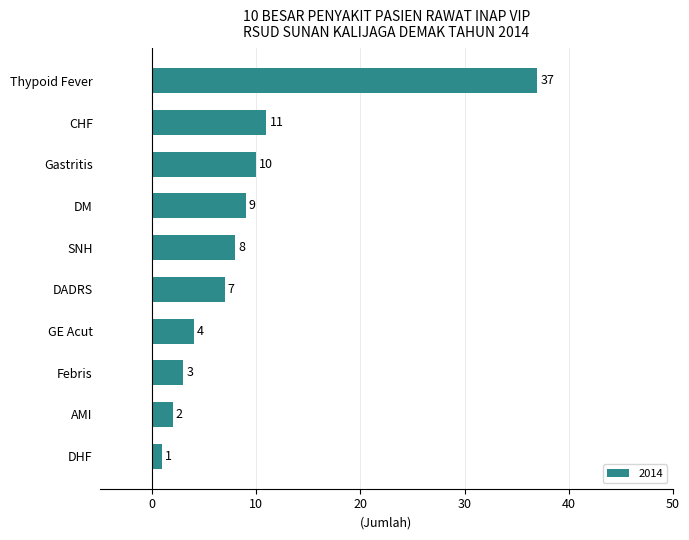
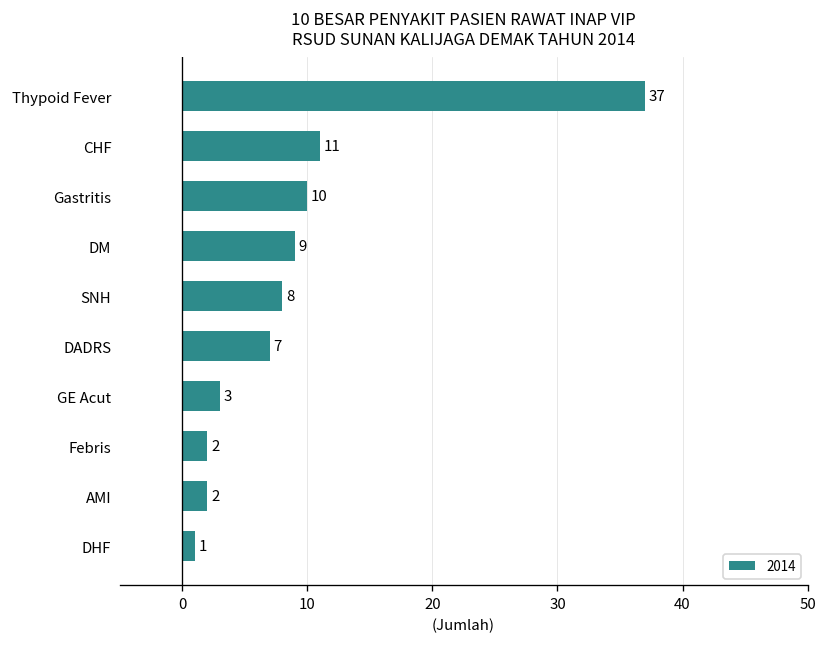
GE Acut: 4 -> 3
Febris: 3 -> 2
